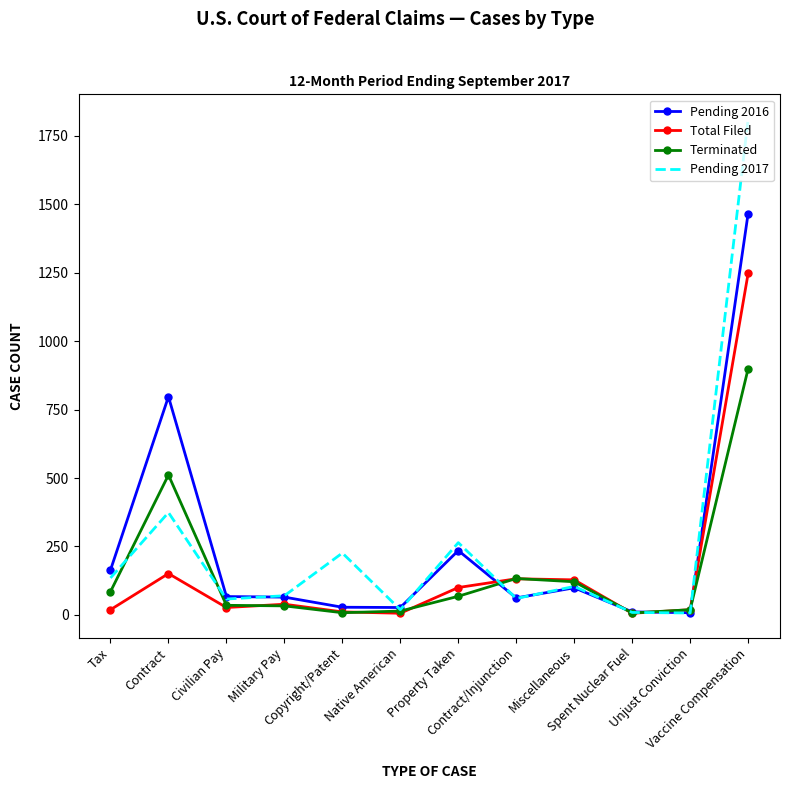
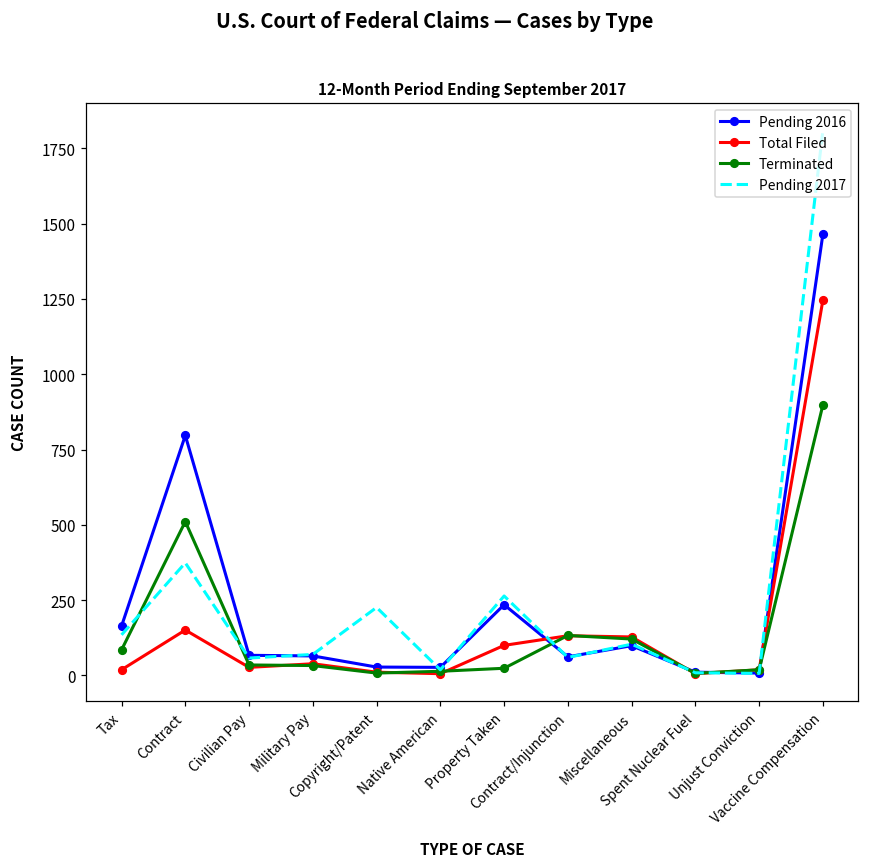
Terminated, Property Taken: 70 -> 20
